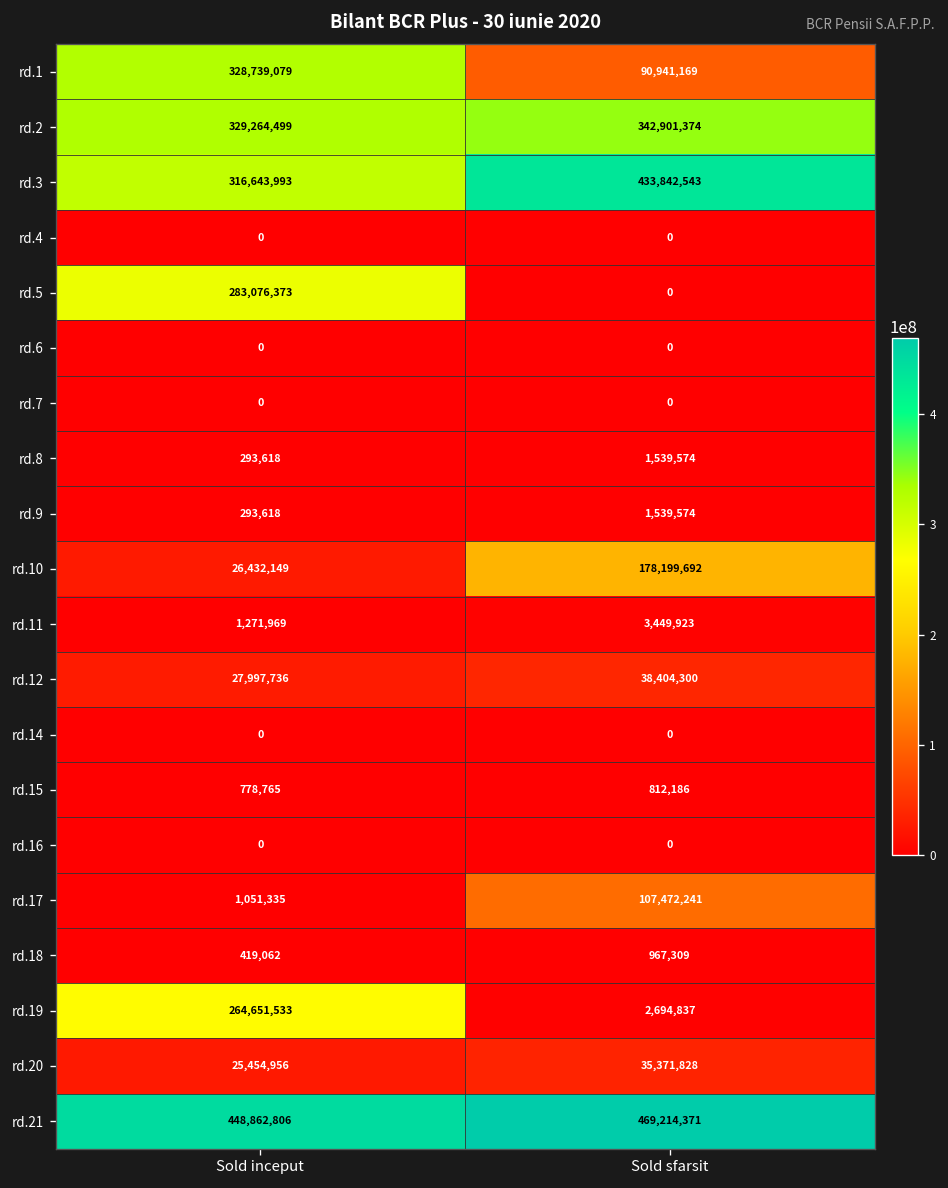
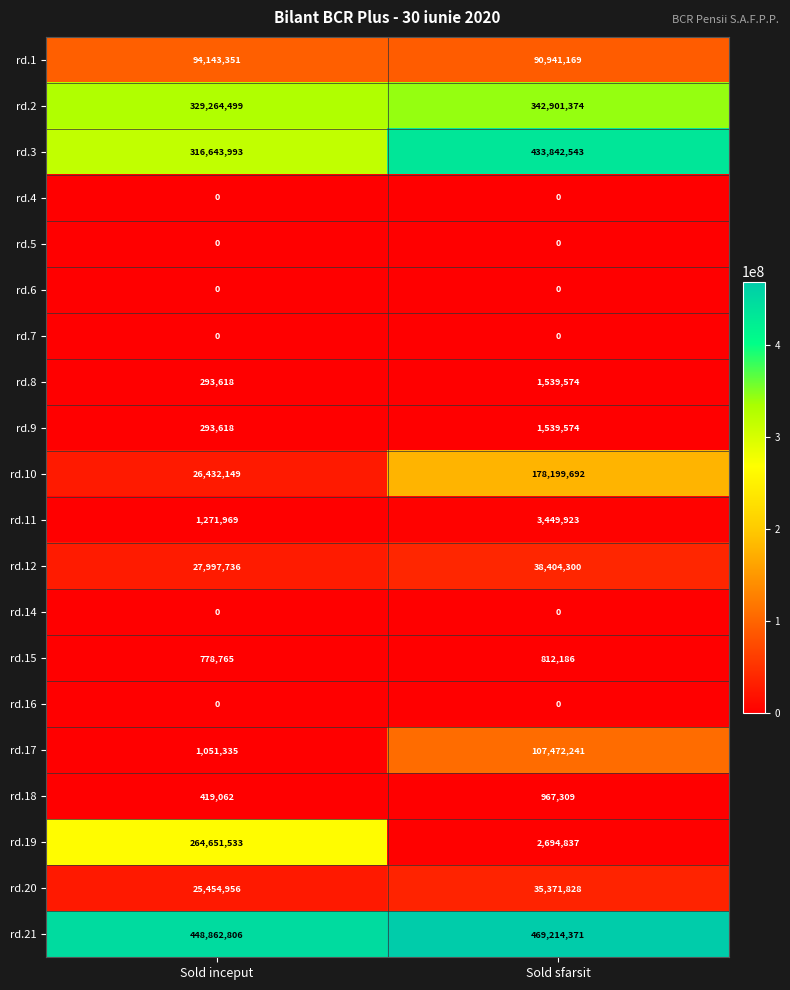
rd.1, Sold inceput: 328,739,079 -> 94,143,351
rd.5, Sold inceput: 283,076,373 -> 0
